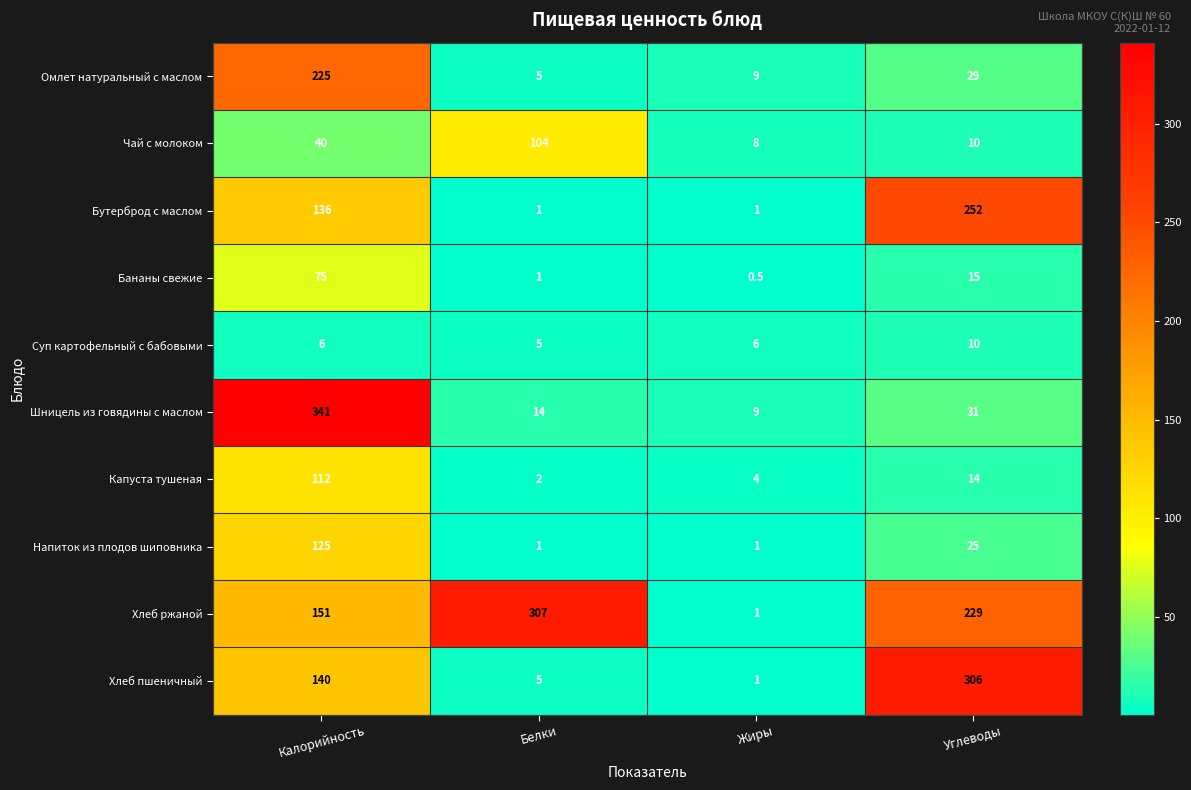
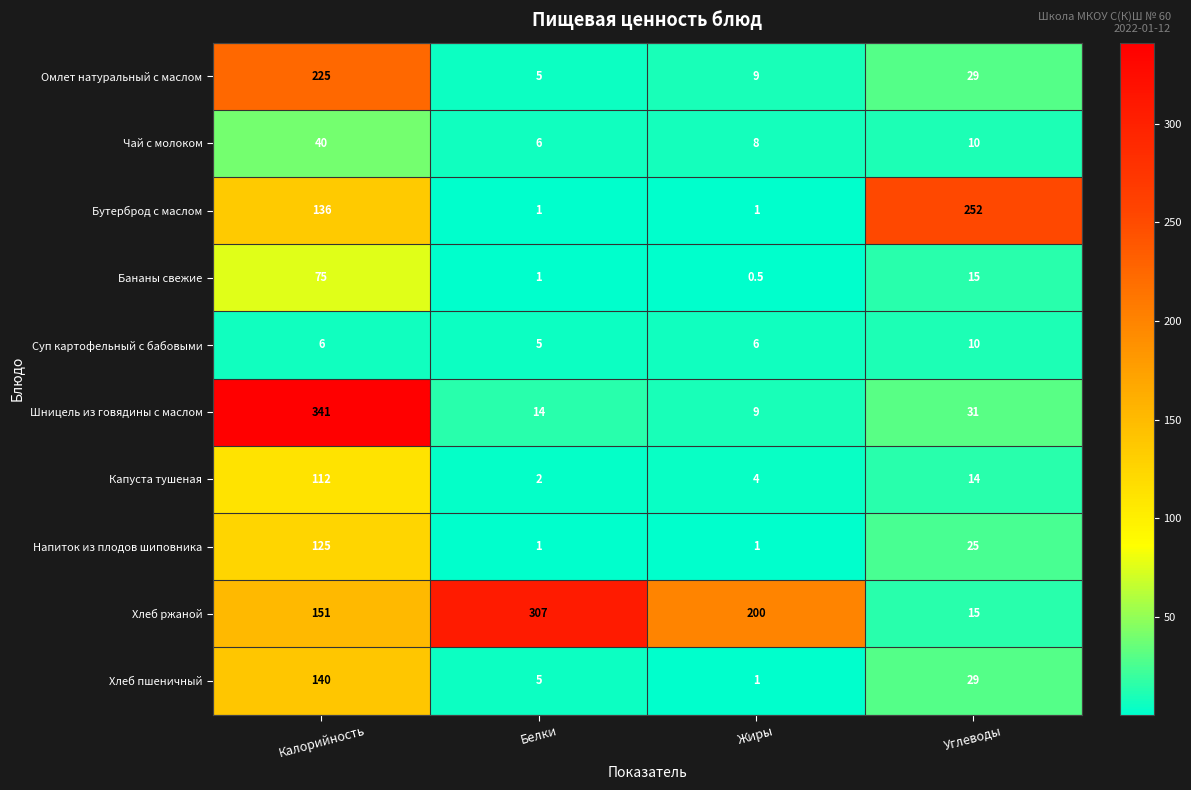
Чай с молоком, Белки: 104 -> 6
Хлеб ржаной, Жиры: 1 -> 200
Хлеб ржаной, Углеводы: 229 -> 15
Хлеб пшеничный, Углеводы: 306 -> 29
